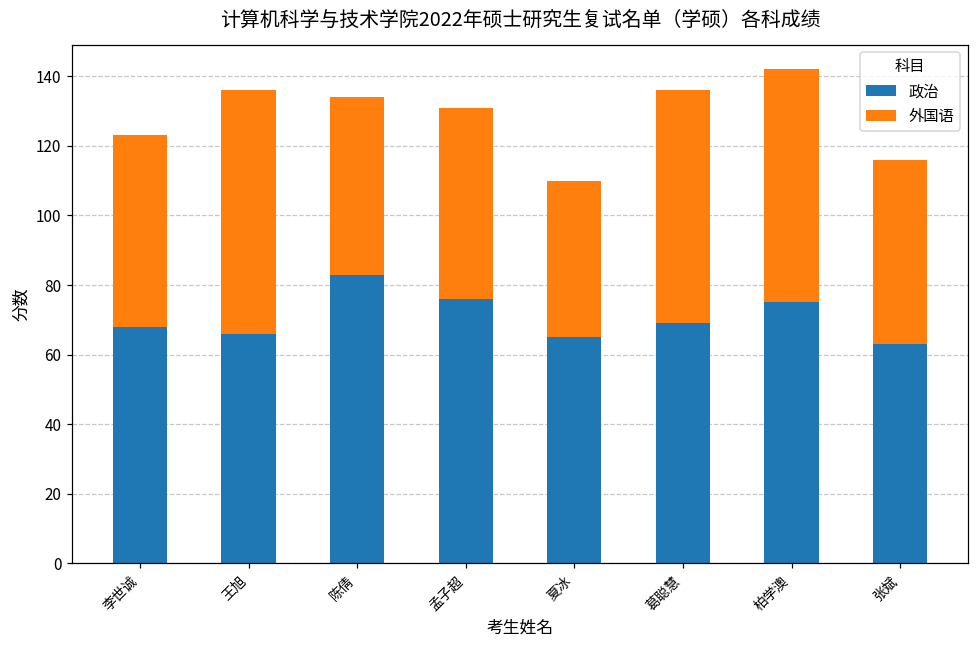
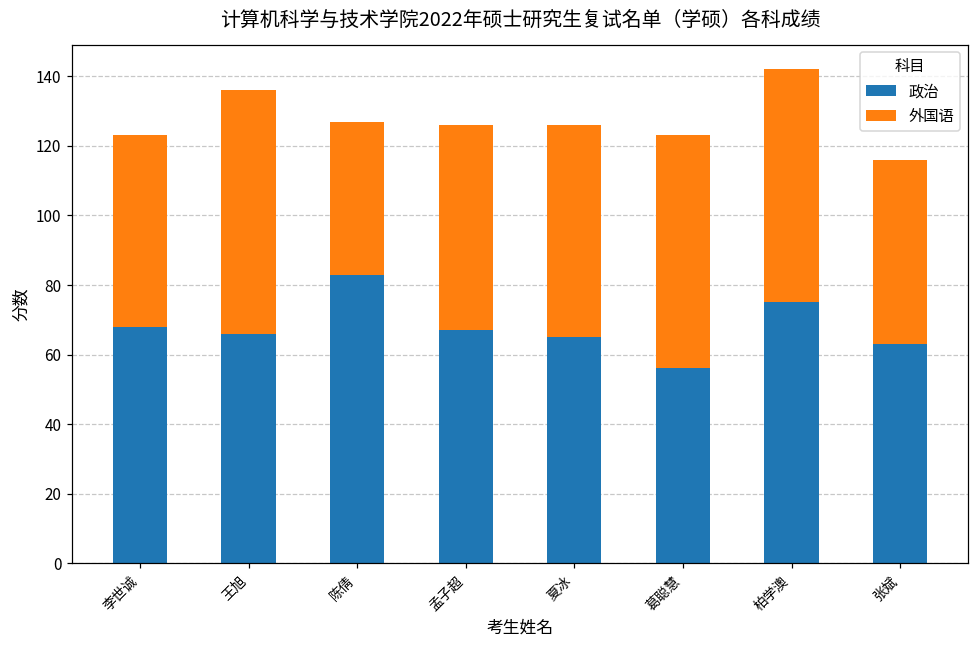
外国语, 陈倩: 51 -> 44
政治, 孟子超: 76 -> 67
外国语, 孟子超: 55 -> 59
外国语, 夏冰: 45 -> 61
政治, 葛聪慧: 69 -> 56
